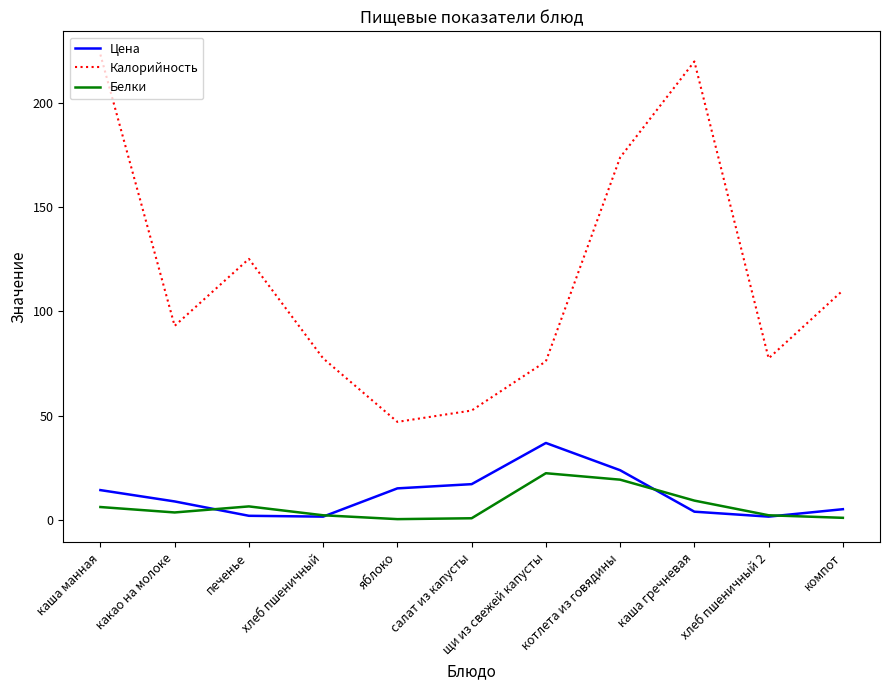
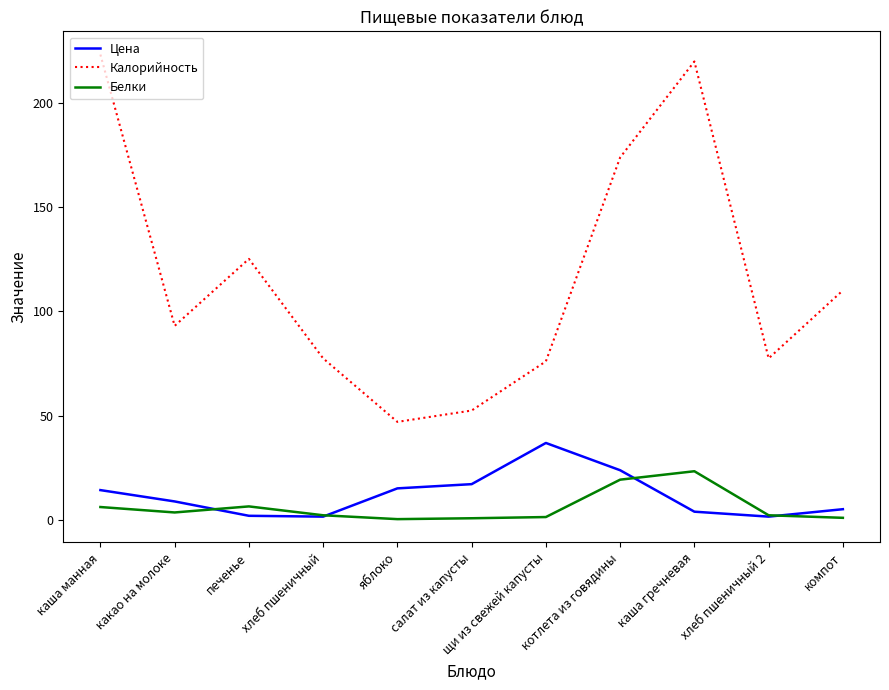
Белки, щи из свежей капусты: 22 -> 1
Белки, каша гречневая: 9 -> 23
